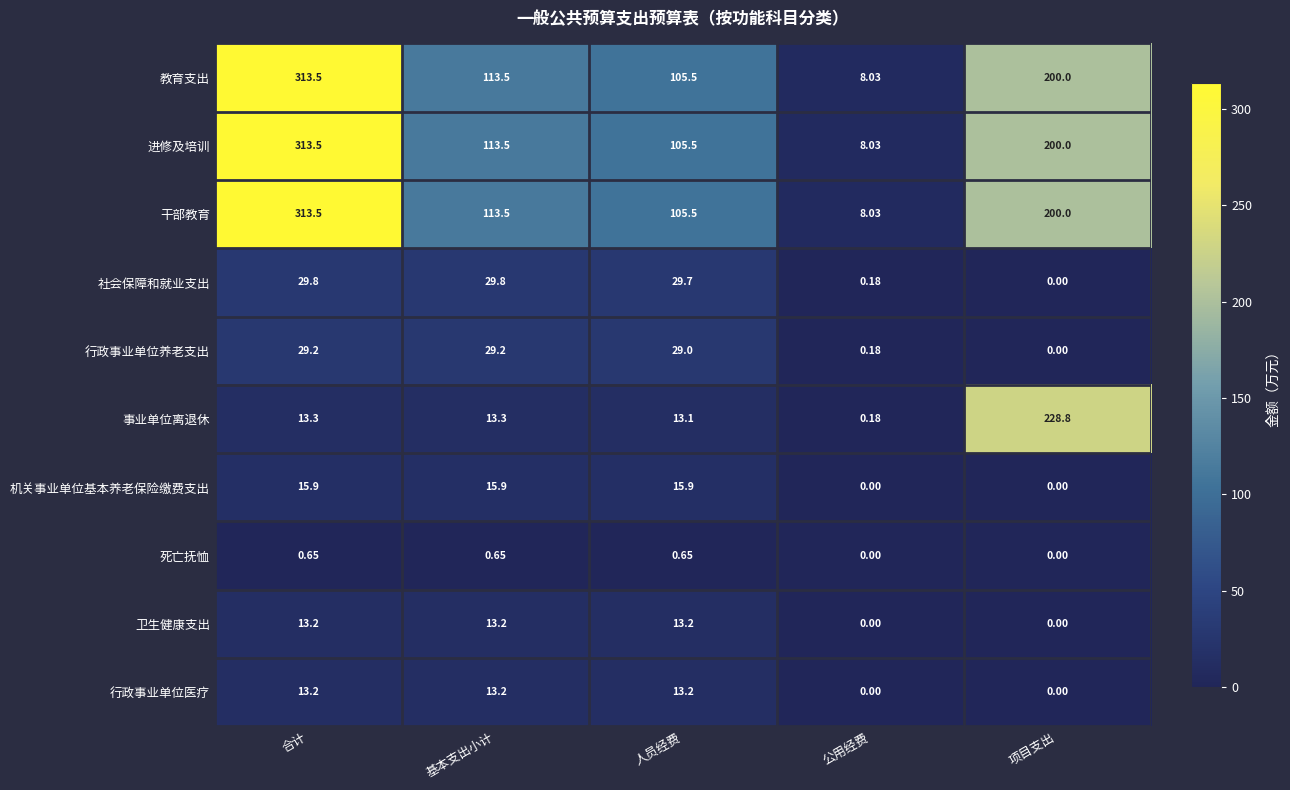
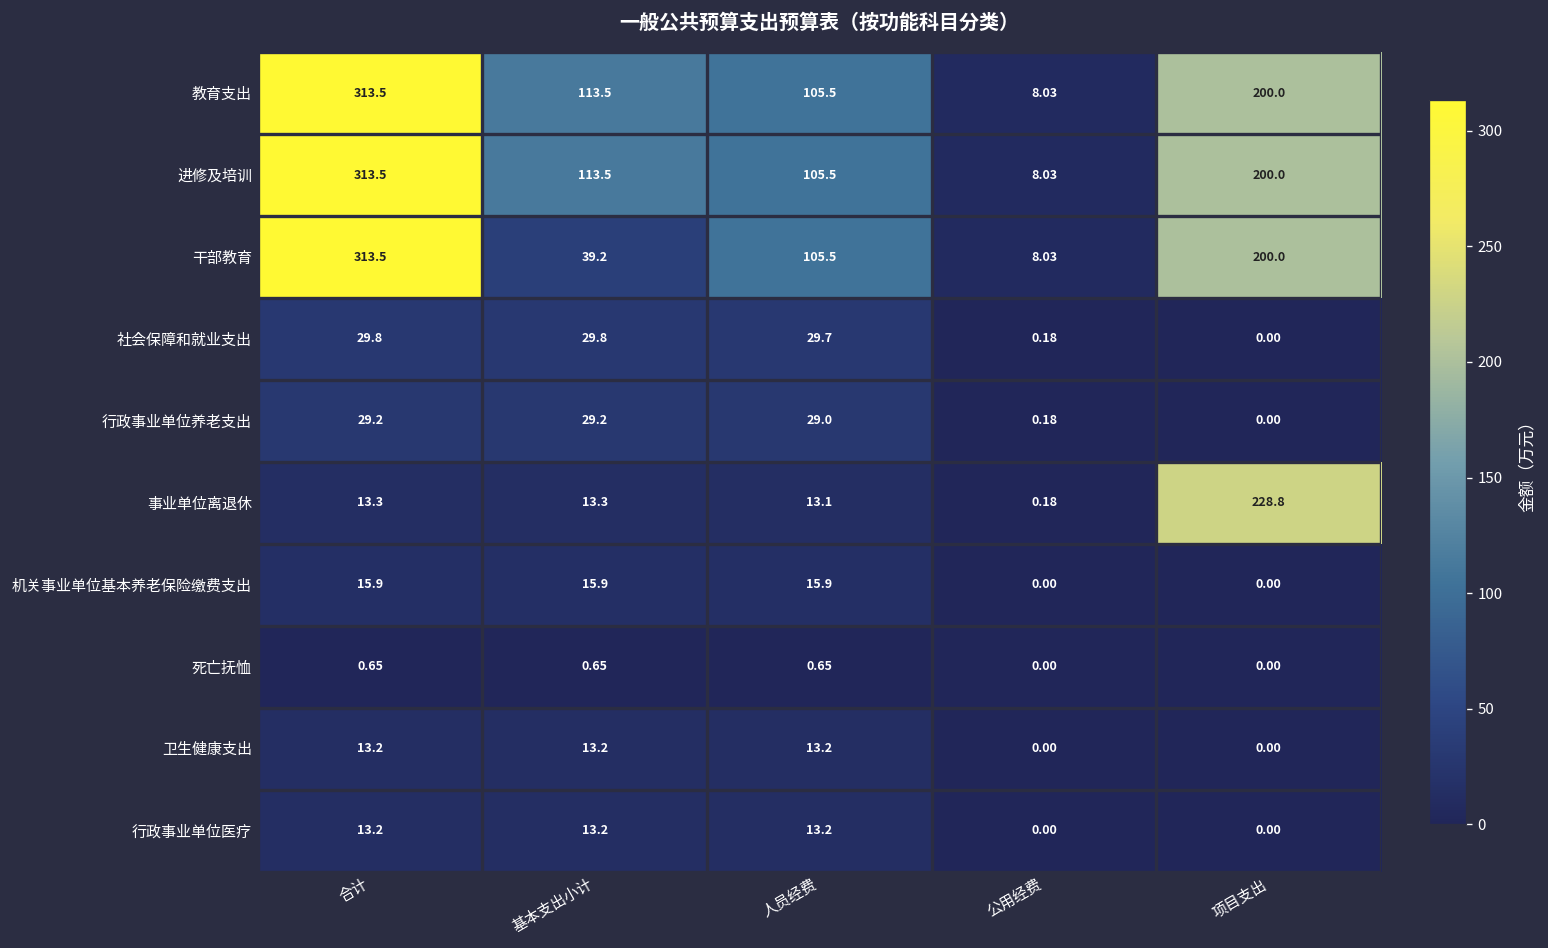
干部教育, 基本支出小计: 113.5 -> 39.2
